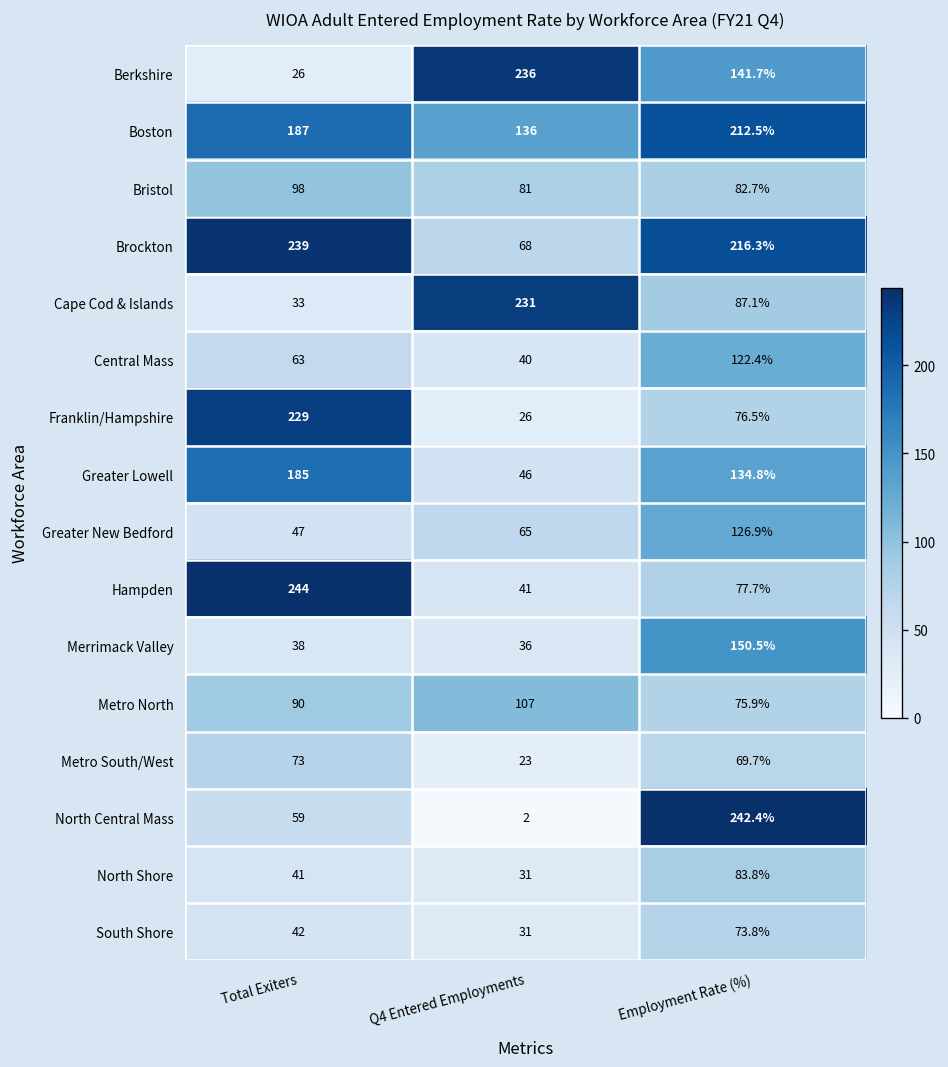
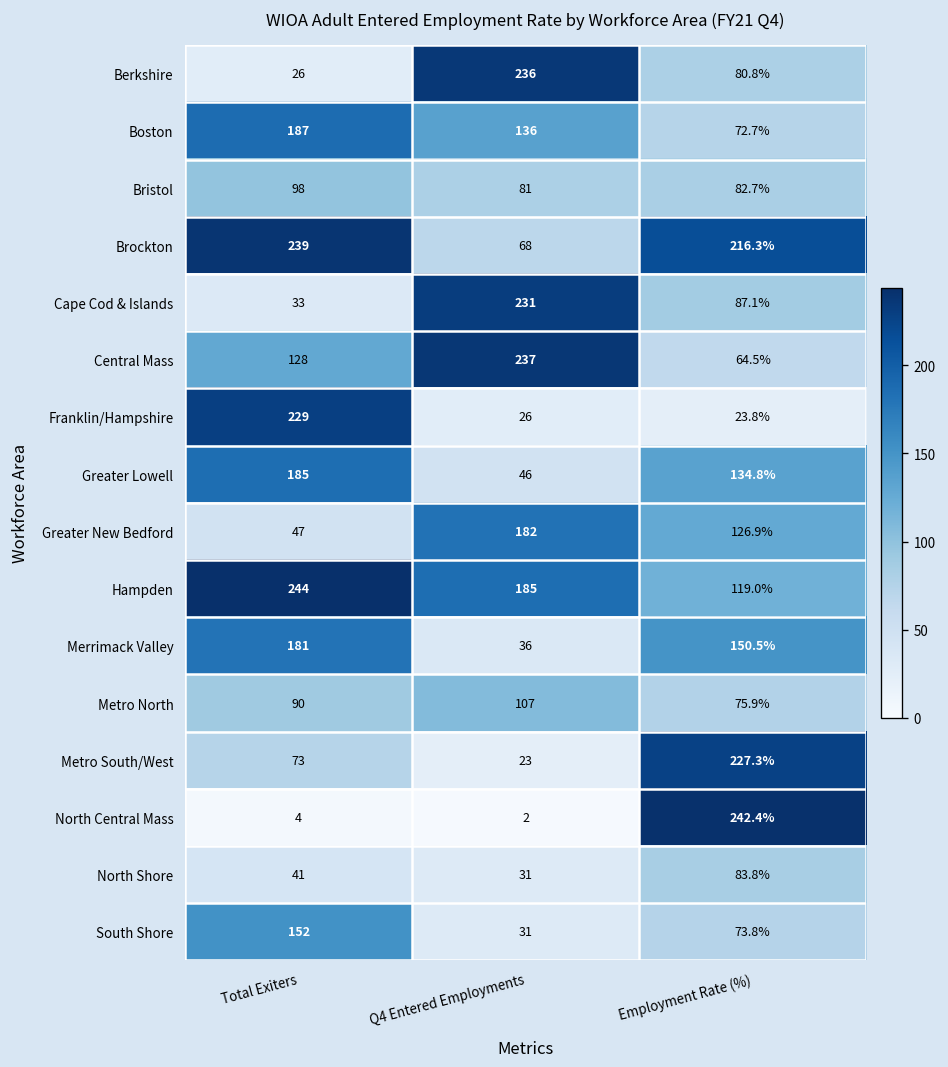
Berkshire, Employment Rate (%): 141.7% -> 80.8%
Boston, Employment Rate (%): 212.5% -> 72.7%
Central Mass, Total Exiters: 63 -> 128
Central Mass, Q4 Entered Employments: 40 -> 237
Central Mass, Employment Rate (%): 122.4% -> 64.5%
Franklin/Hampshire, Employment Rate (%): 76.5% -> 23.8%
Greater New Bedford, Q4 Entered Employments: 65 -> 182
Hampden, Q4 Entered Employments: 41 -> 185
Hampden, Employment Rate (%): 77.7% -> 119.0%
Merrimack Valley, Total Exiters: 38 -> 181
Metro South/West, Employment Rate (%): 69.7% -> 227.3%
North Central Mass, Total Exiters: 59 -> 4
South Shore, Total Exiters: 42 -> 152
